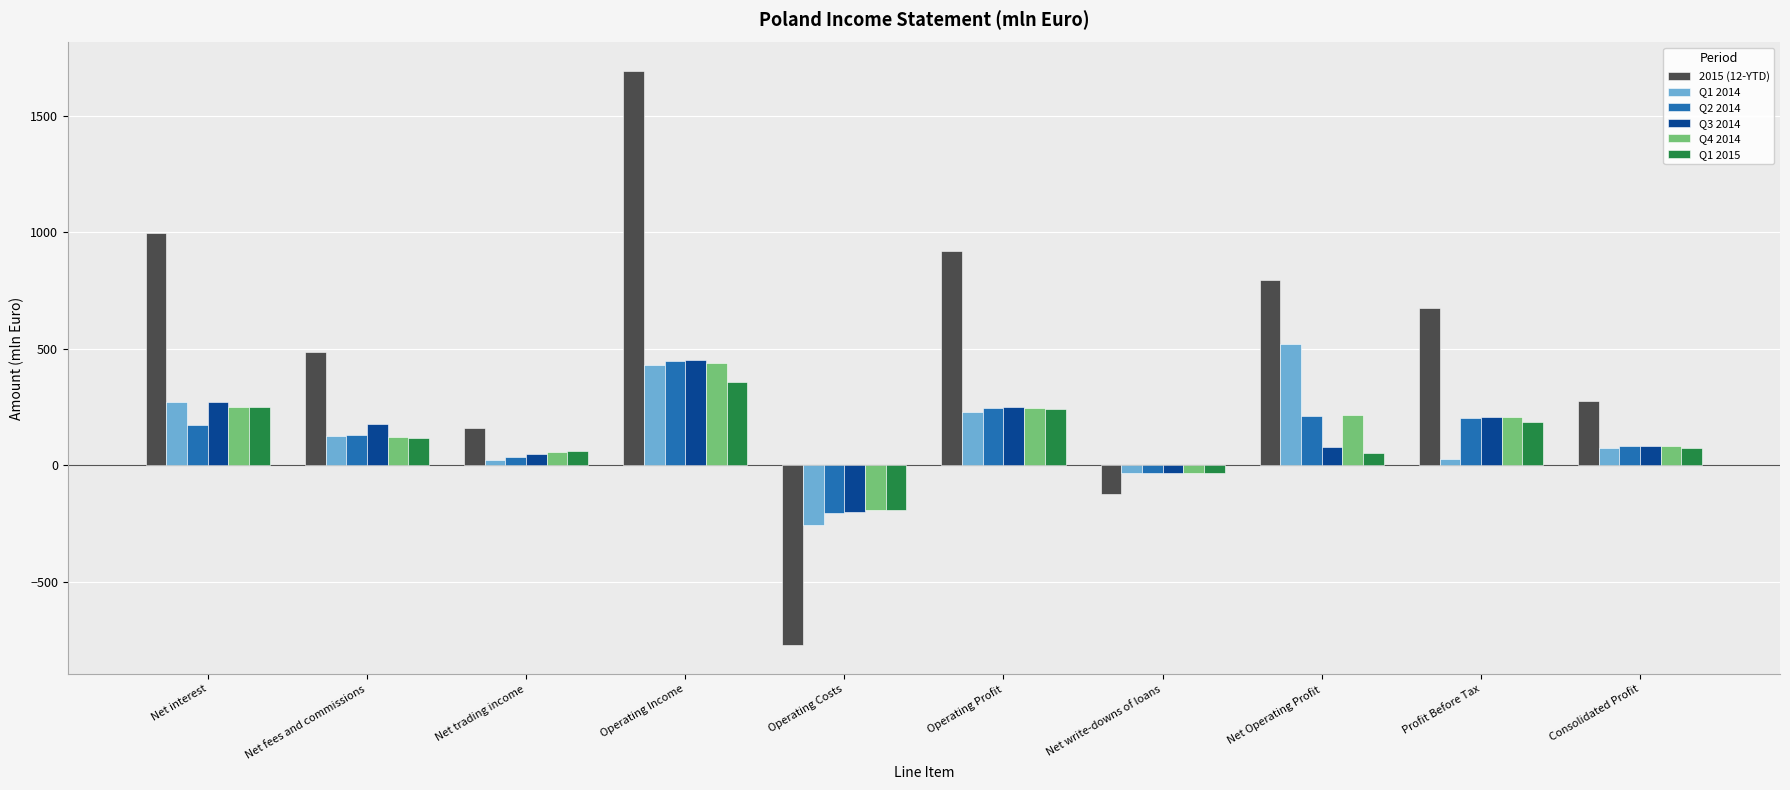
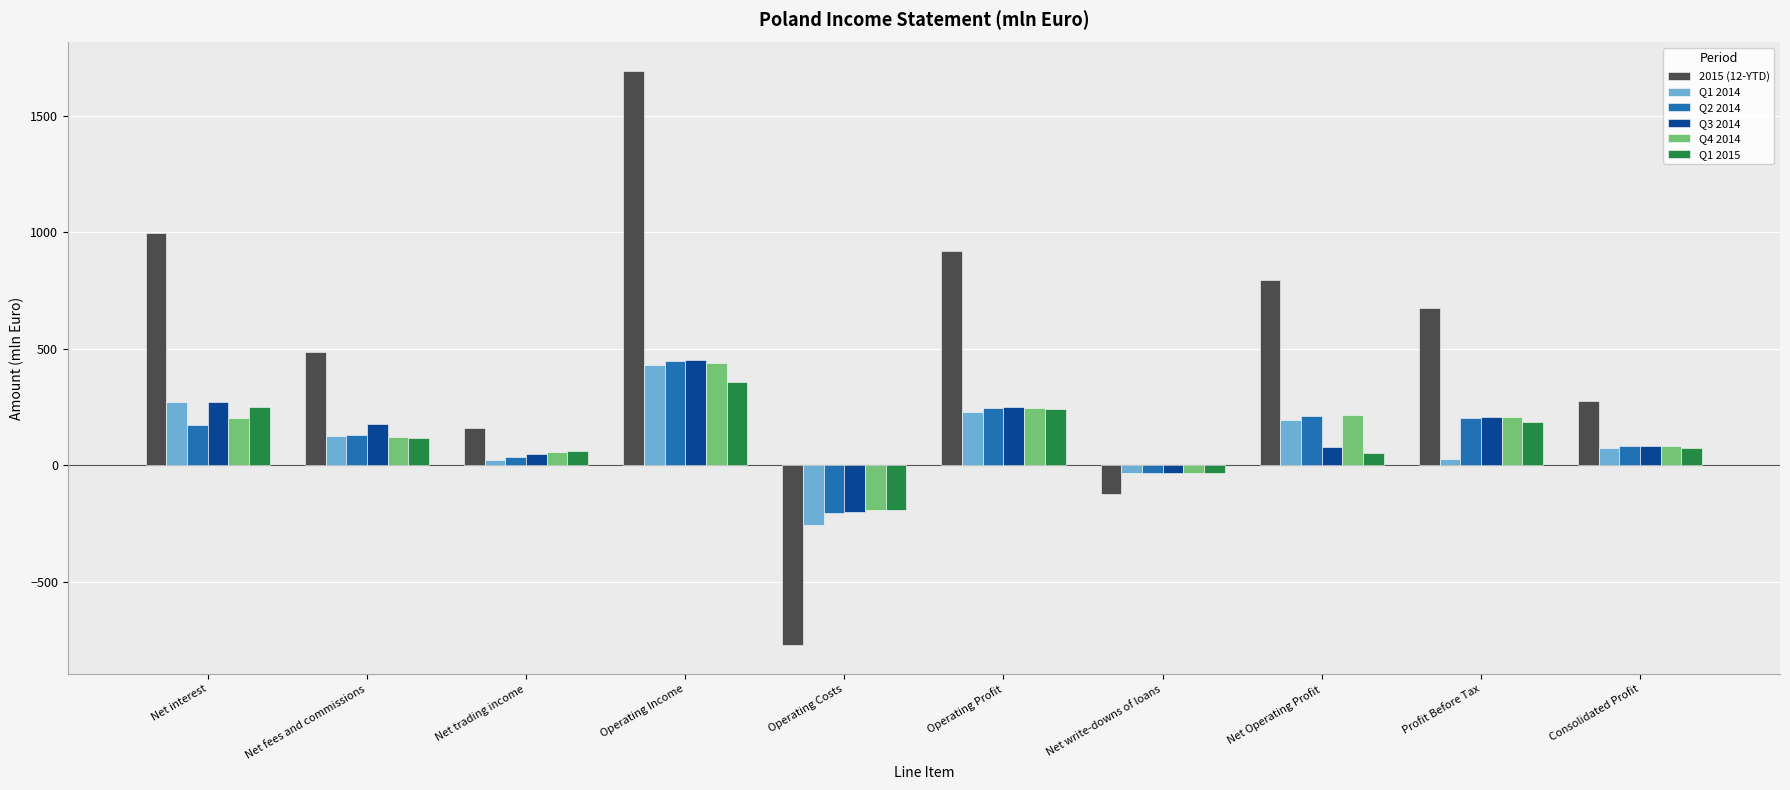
Q4 2014, Net interest: 250 -> 200
Q1 2014, Net Operating Profit: 520 -> 200
